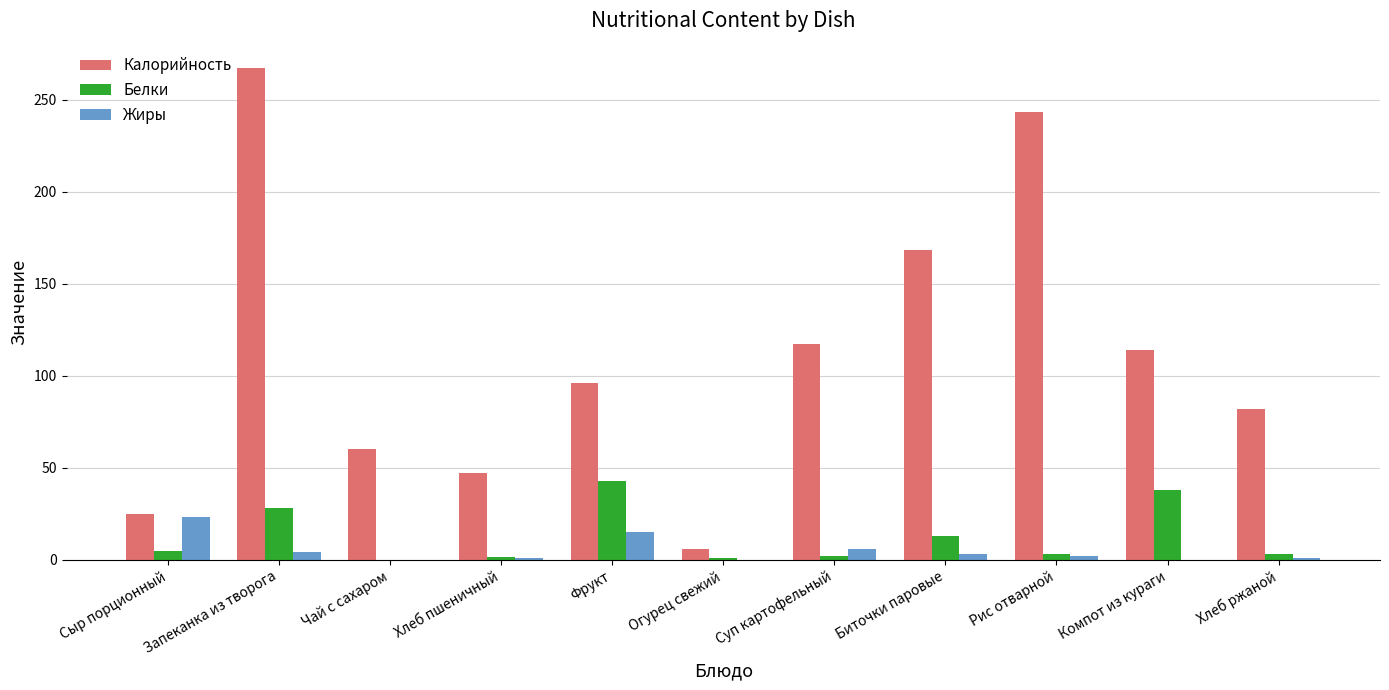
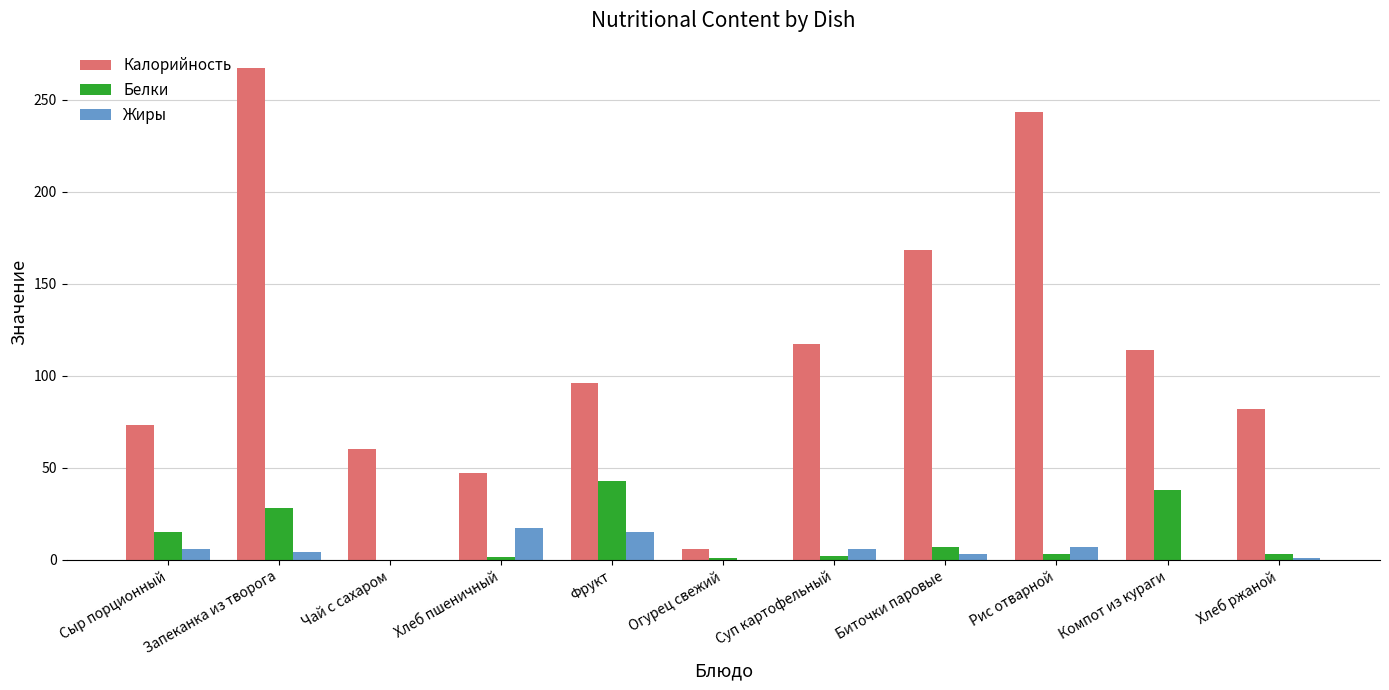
Калорийность, Сыр порционный: 25 -> 73
Белки, Сыр порционный: 5 -> 15
Жиры, Сыр порционный: 23 -> 6
Жиры, Хлеб пшеничный: 1 -> 17
Белки, Биточки паровые: 13 -> 7
Жиры, Рис отварной: 2 -> 7
